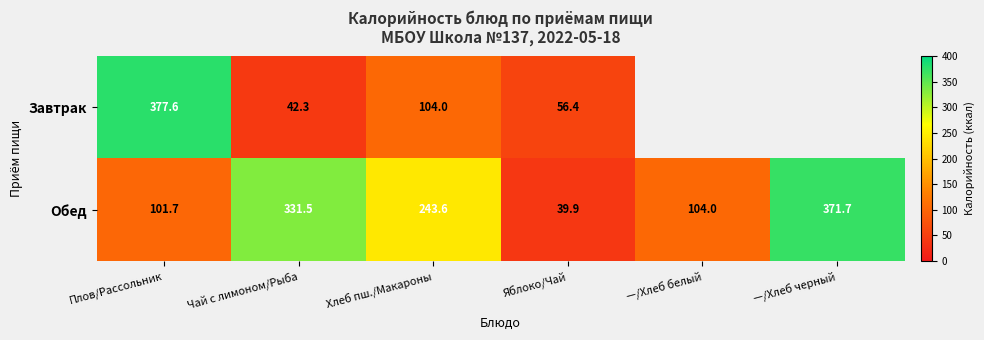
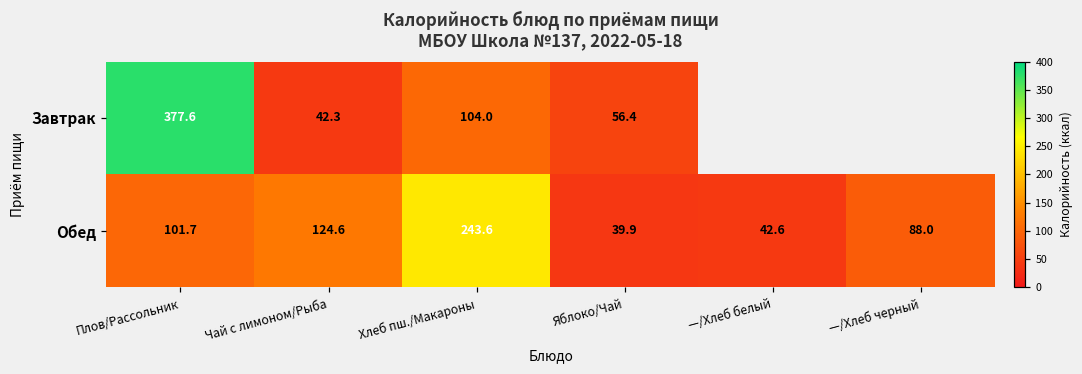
Обед, Чай с лимоном/Рыба: 331.5 -> 124.6
Обед, —/Хлеб белый: 104.0 -> 42.6
Обед, —/Хлеб черный: 371.7 -> 88.0
